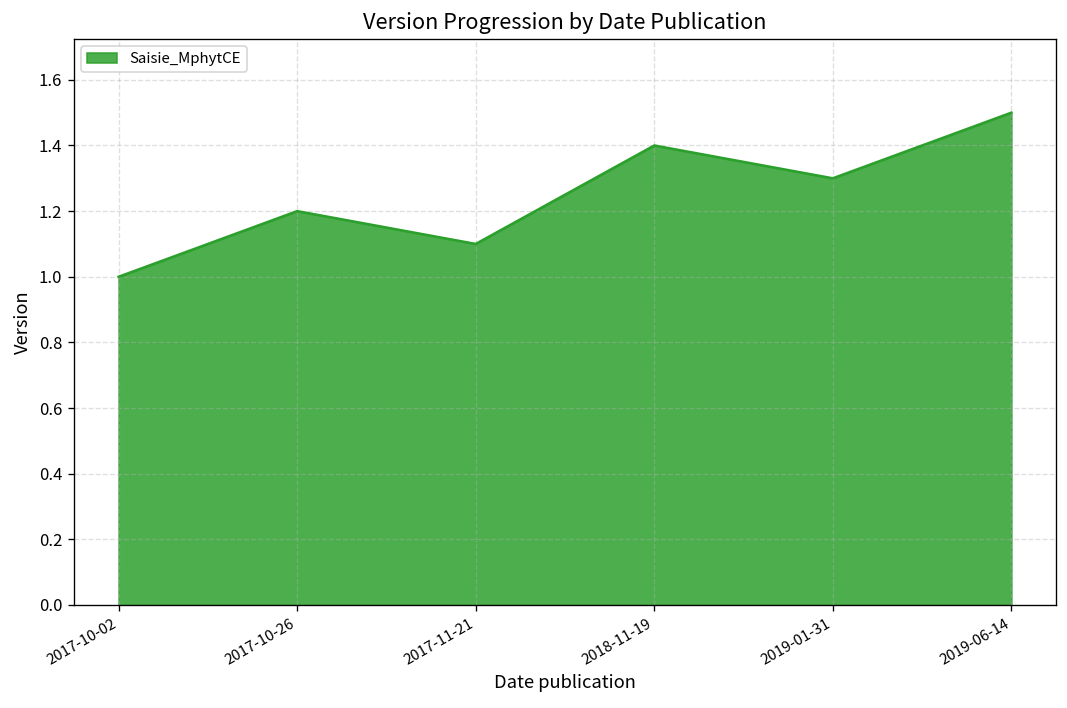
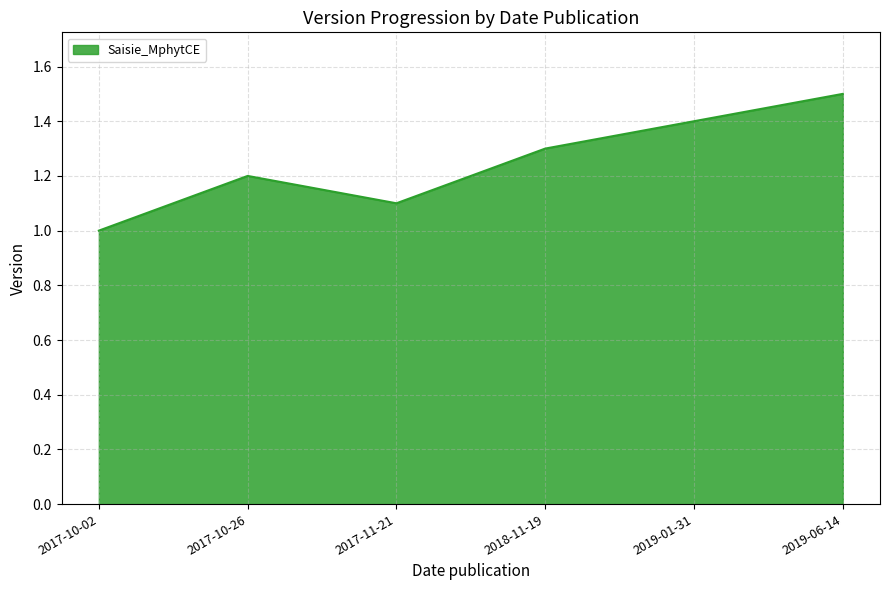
2018-11-19: 1.4 -> 1.3
2019-01-31: 1.3 -> 1.4
